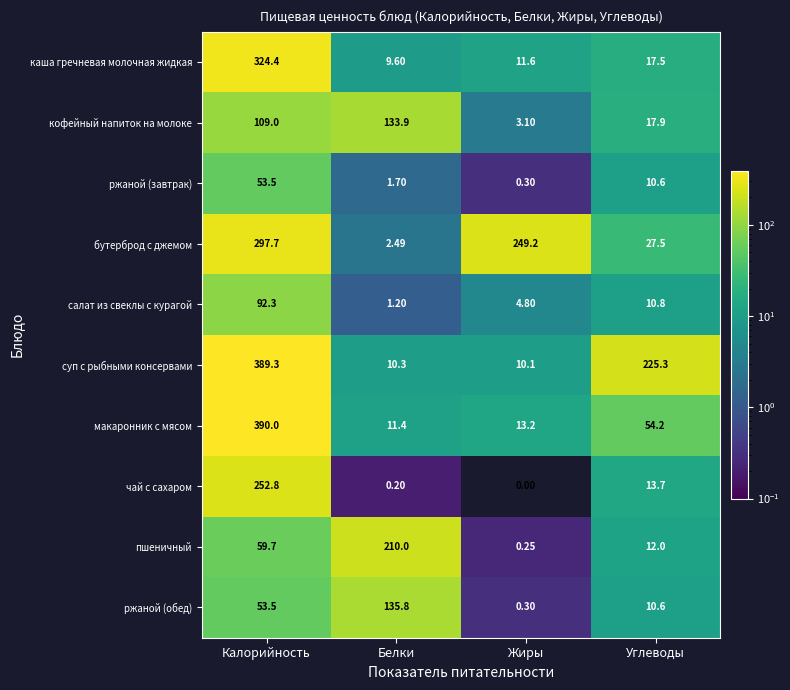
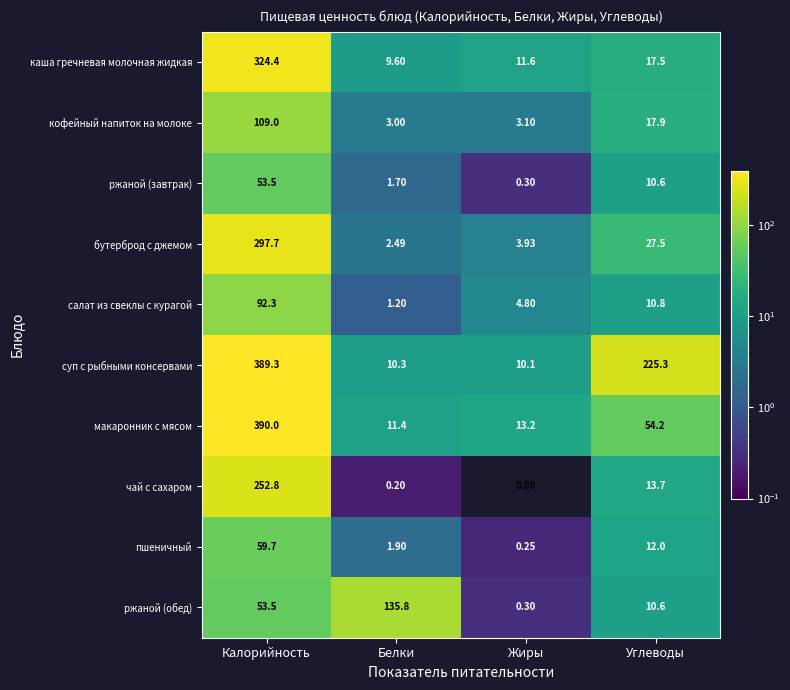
кофейный напиток на молоке, Белки: 133.9 -> 3.00
бутерброд с джемом, Жиры: 249.2 -> 3.93
пшеничный, Белки: 210.0 -> 1.90
